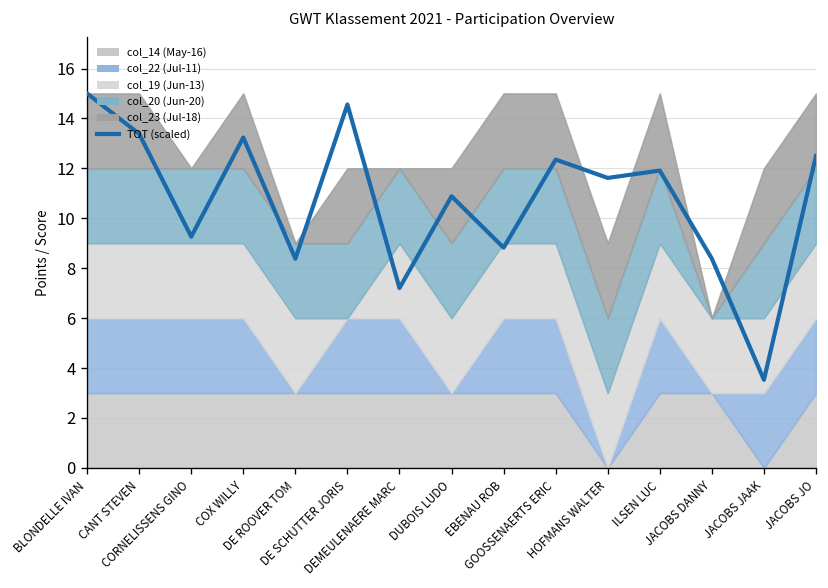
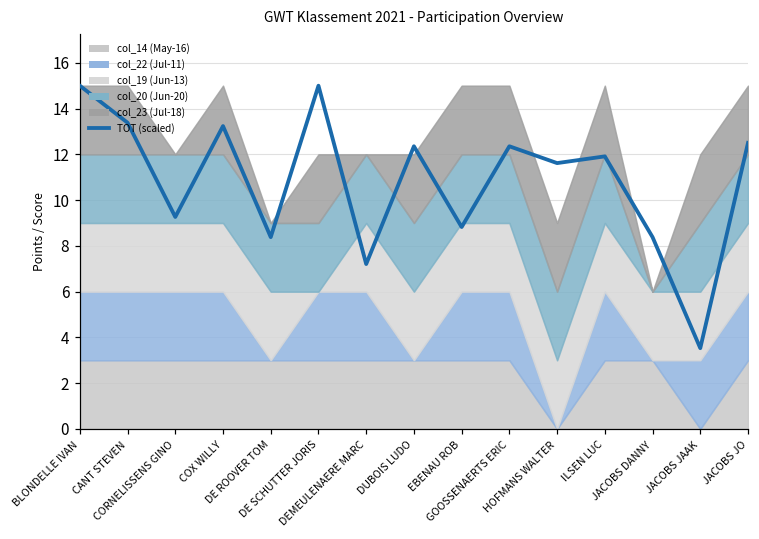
TOT (scaled), DE SCHUTTER JORIS: 14.6 -> 15.0
TOT (scaled), DUBOIS LUDO: 10.9 -> 12.4
